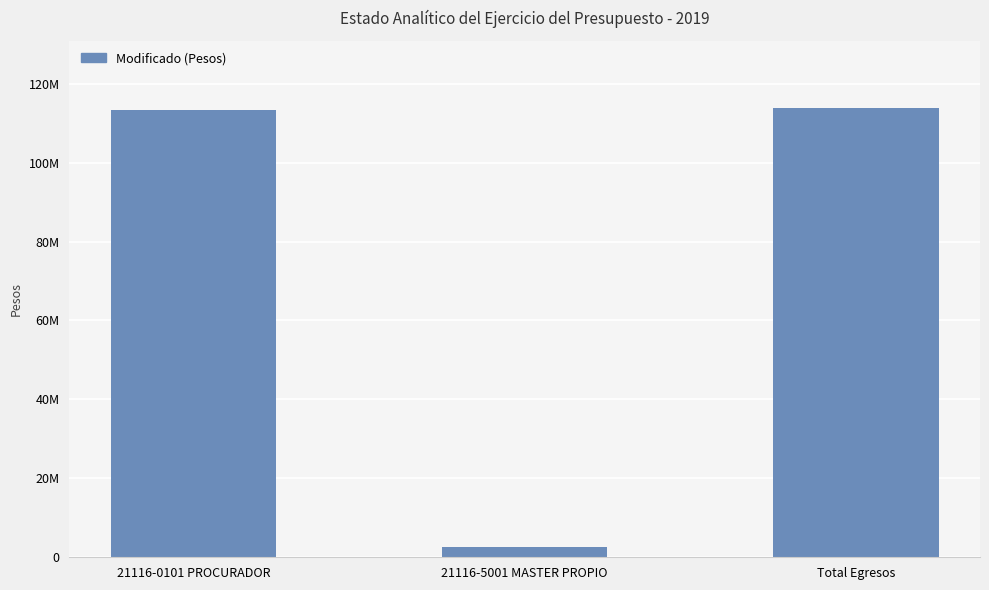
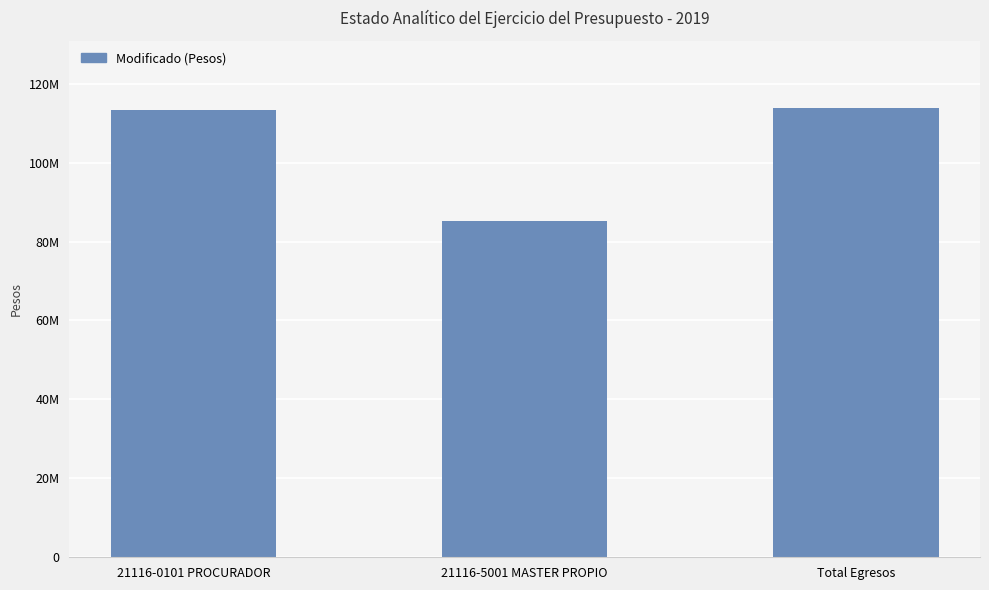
21116-5001 MASTER PROPIO: 3000000 -> 85000000
